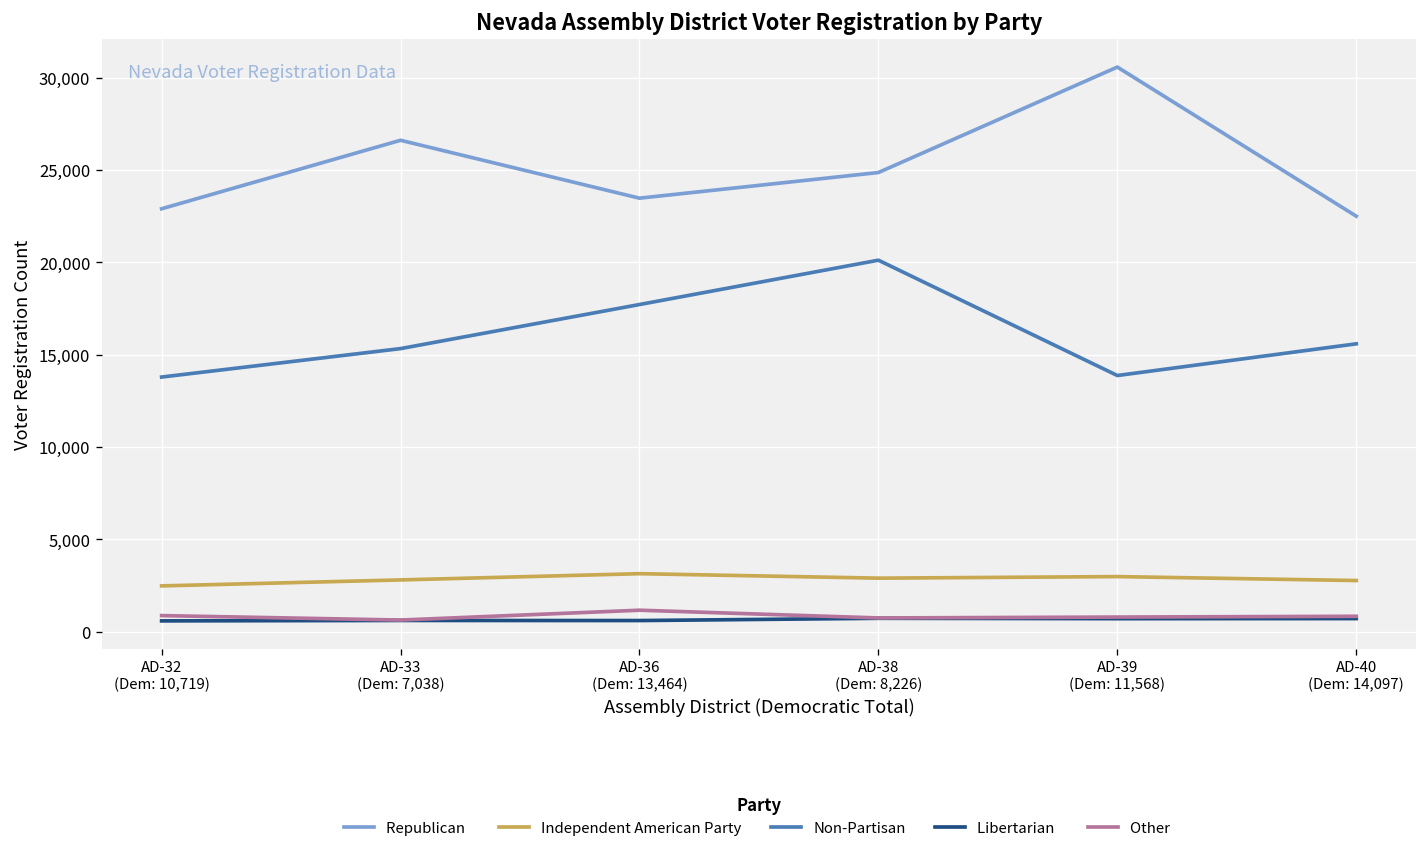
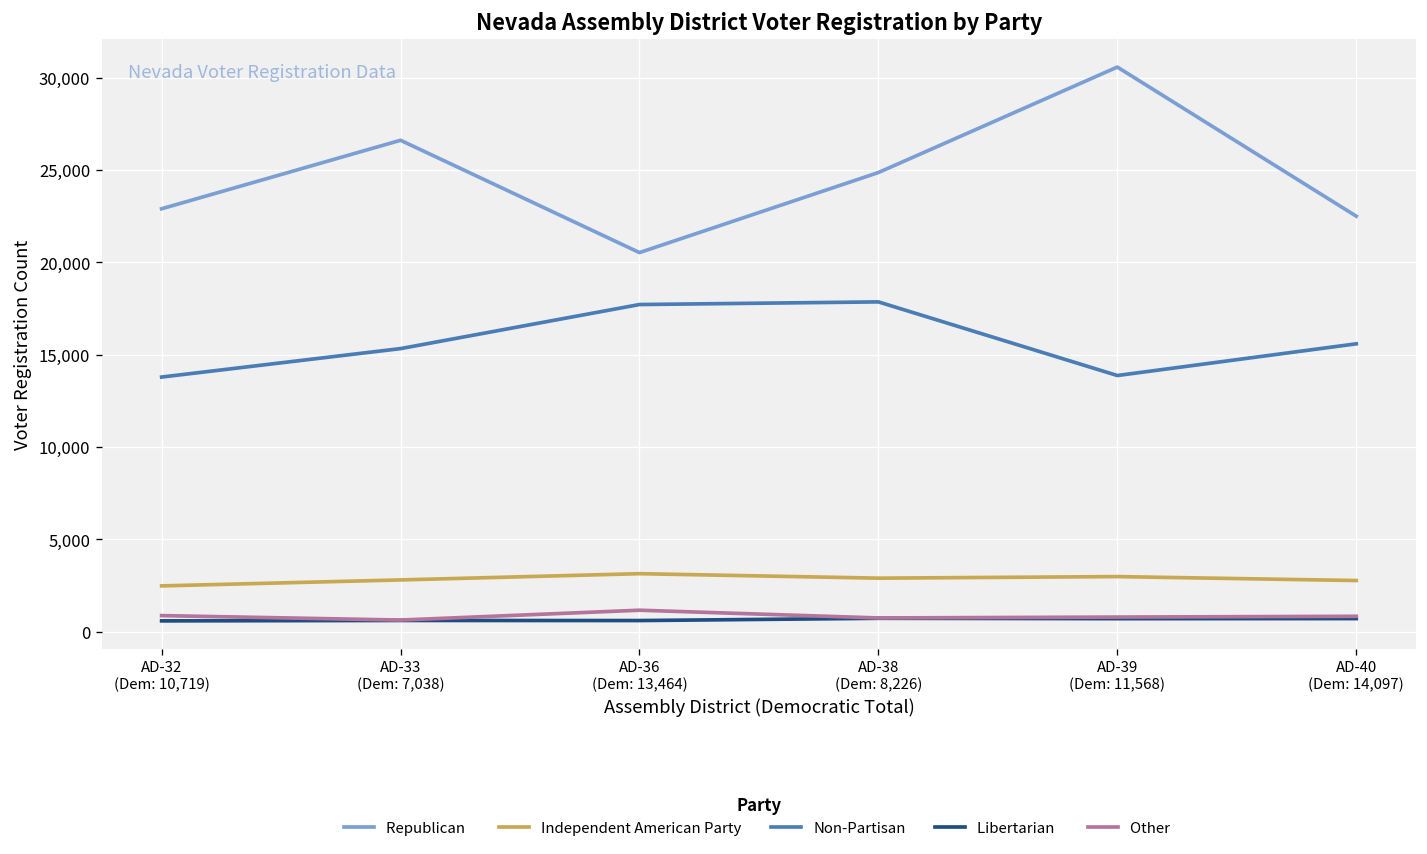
Republican, AD-36 (Dem: 13,464): 23,500 -> 20,500
Non-Partisan, AD-38 (Dem: 8,226): 20,100 -> 17,900
